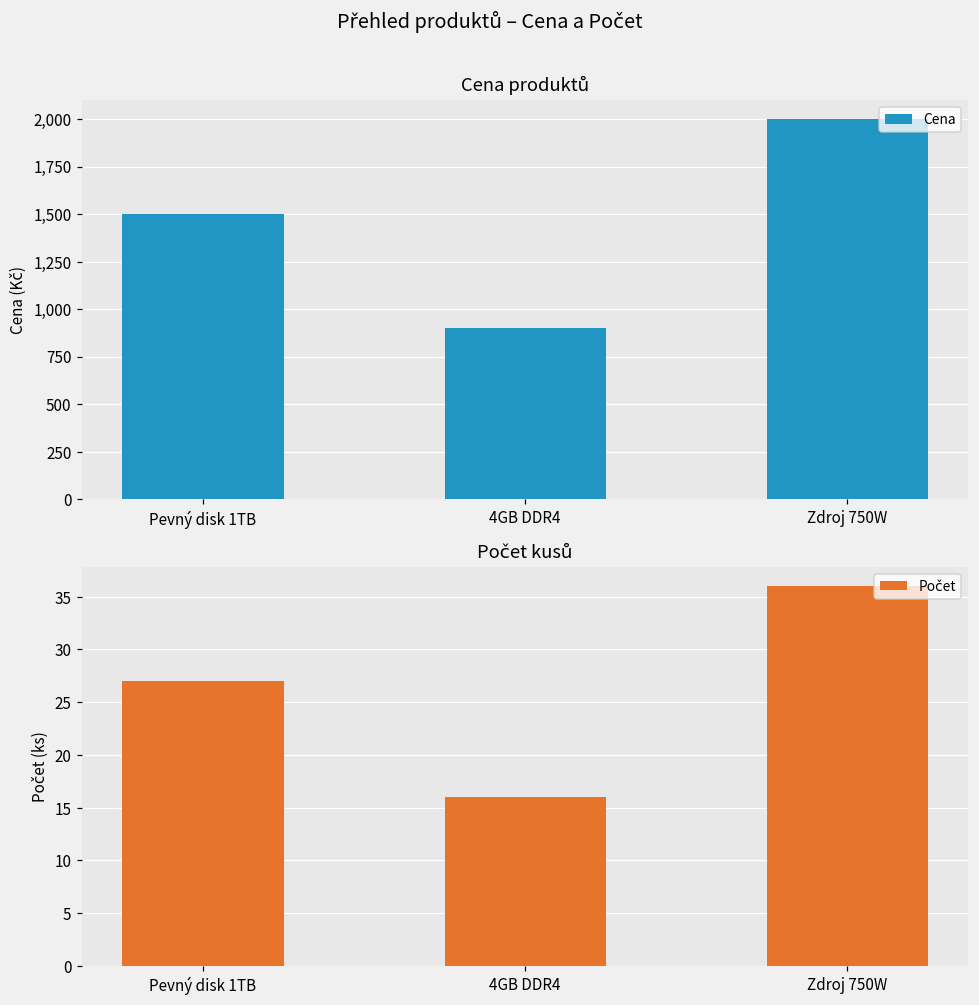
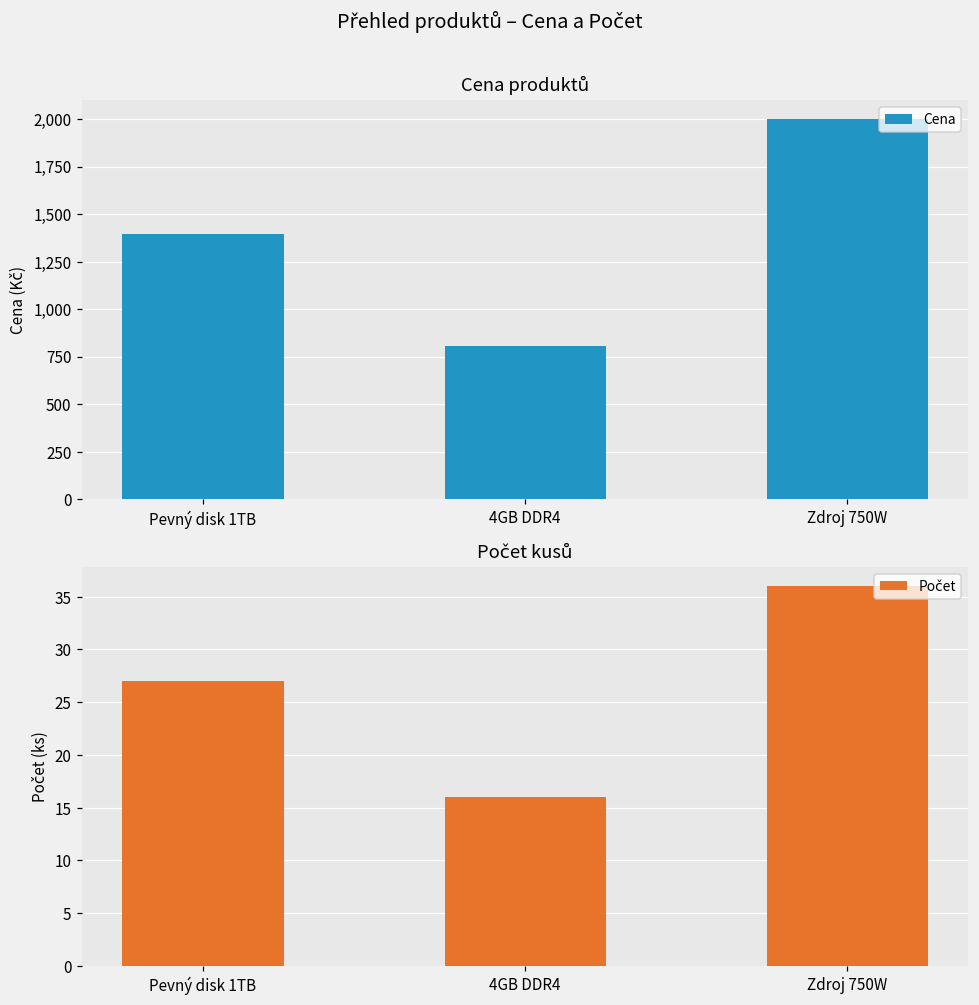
Cena produktů, Pevný disk 1TB: 1,500 -> 1,400
Cena produktů, 4GB DDR4: 900 -> 800
